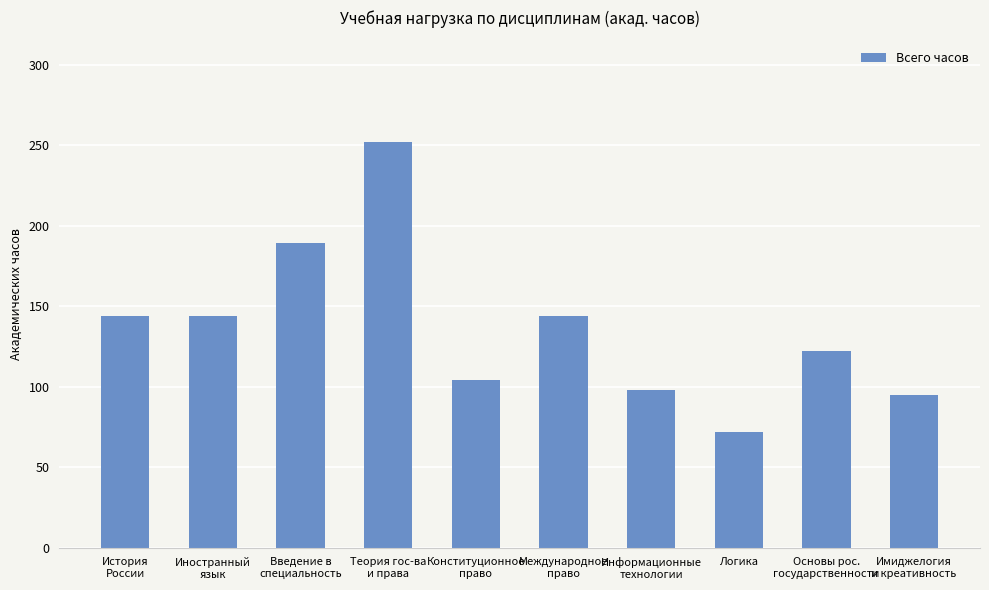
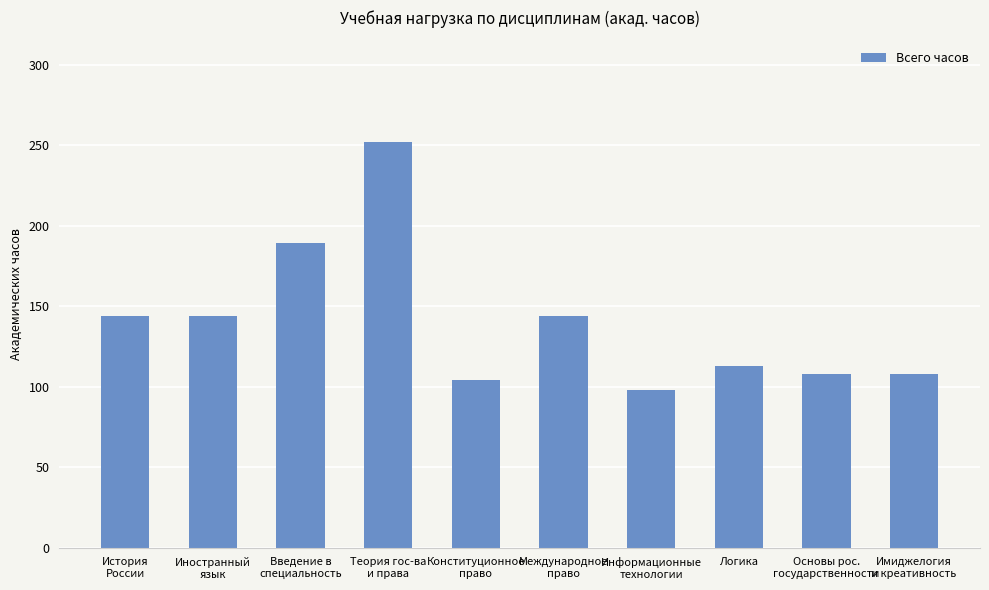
Логика: 72 -> 113
Основы рос. государственности: 122 -> 108
Имиджелогия и креативность: 95 -> 108
